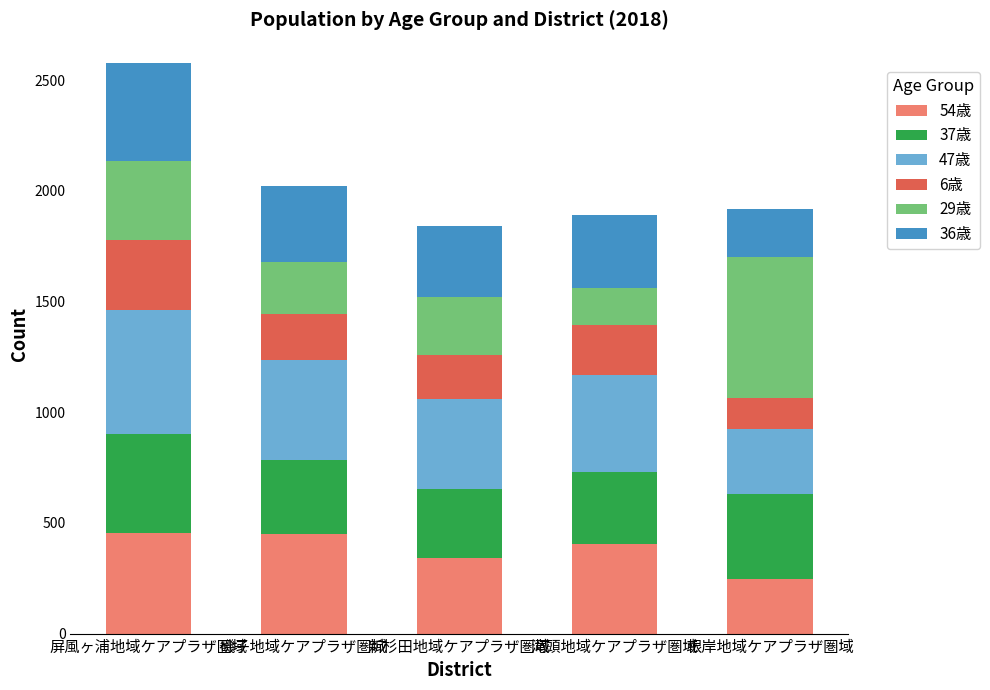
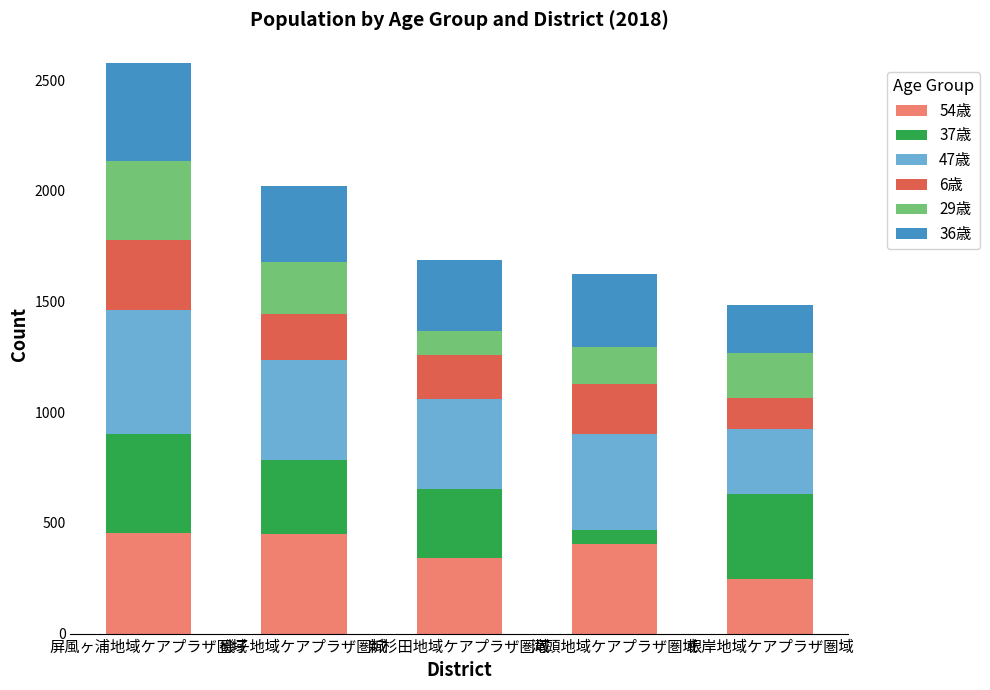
29歳, 新杉田地域ケアプラザ圏域: 260 -> 110
37歳, 滝頭地域ケアプラザ圏域: 330 -> 60
29歳, 根岸地域ケアプラザ圏域: 630 -> 200
